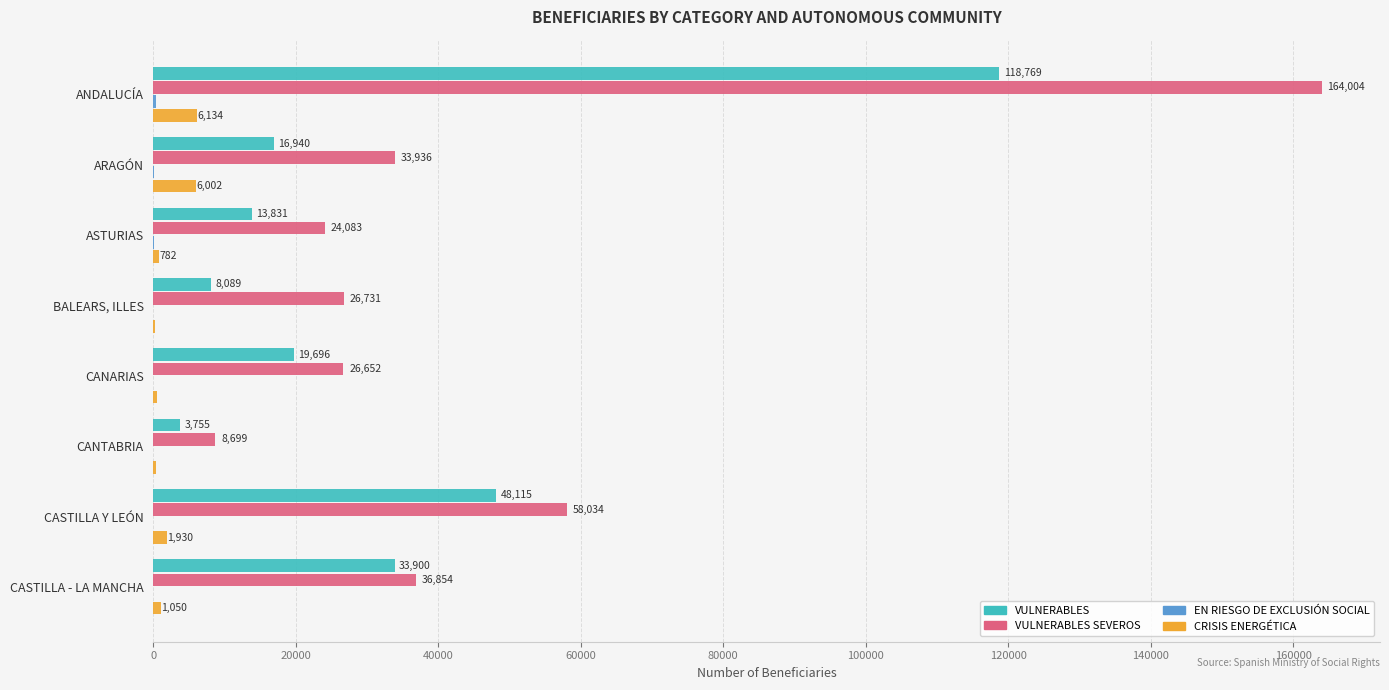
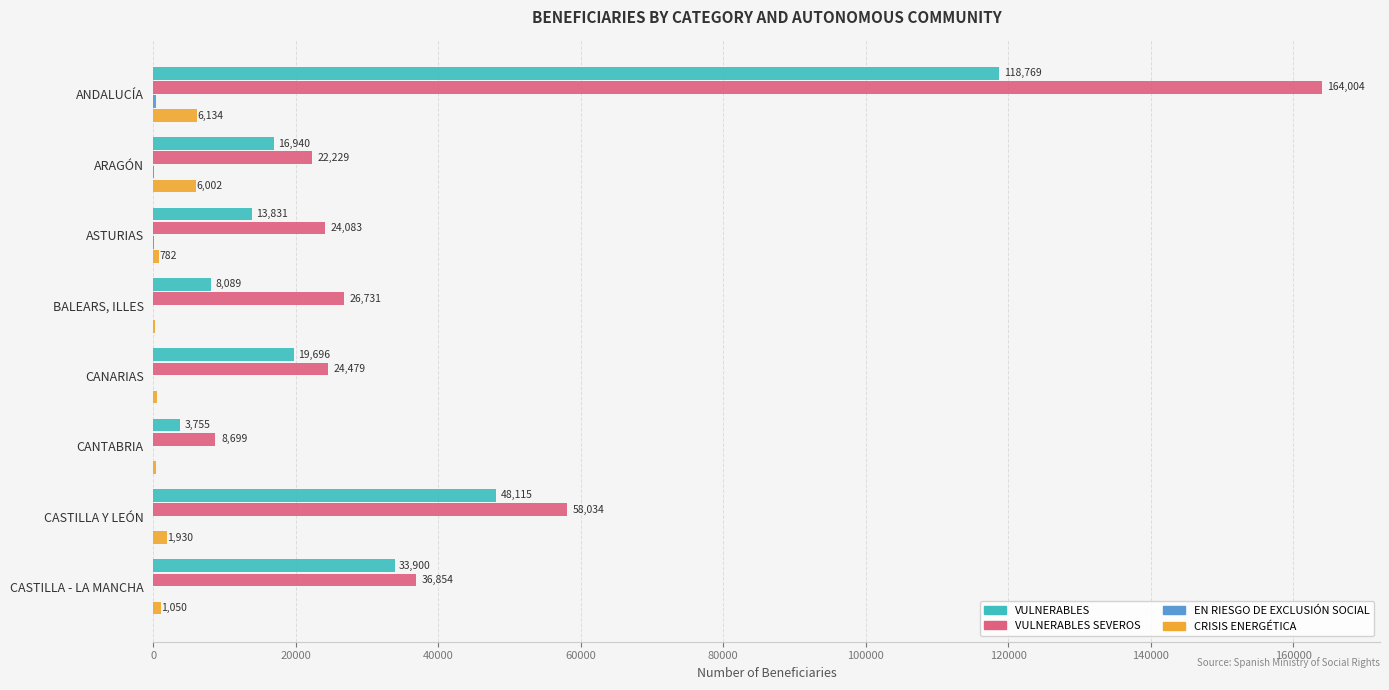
VULNERABLES SEVEROS, ARAGÓN: 33,936 -> 22,229
VULNERABLES SEVEROS, CANARIAS: 26,652 -> 24,479
